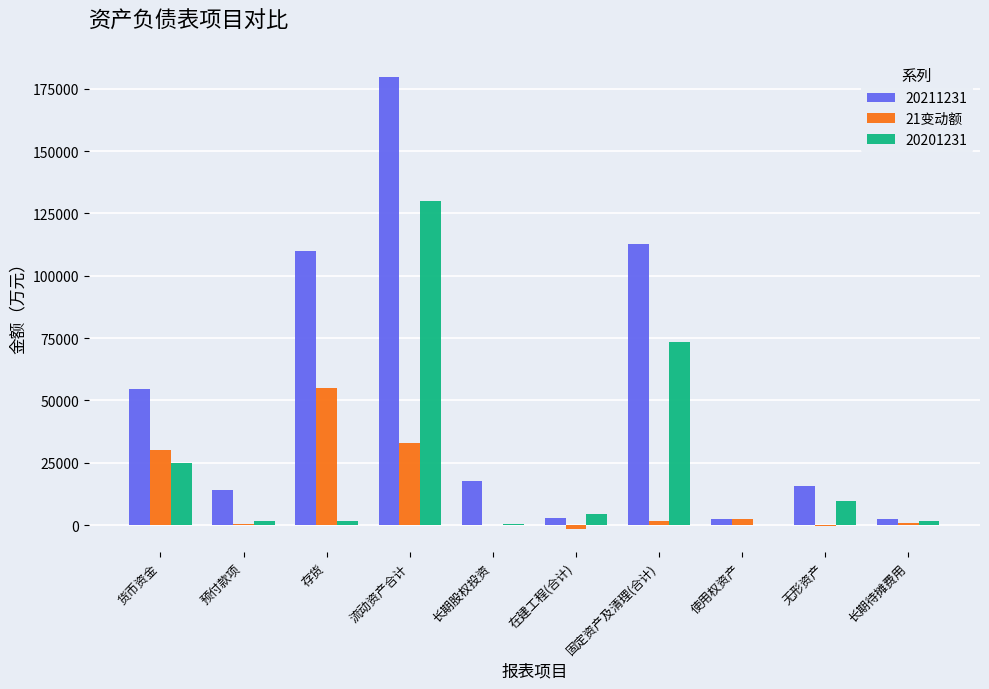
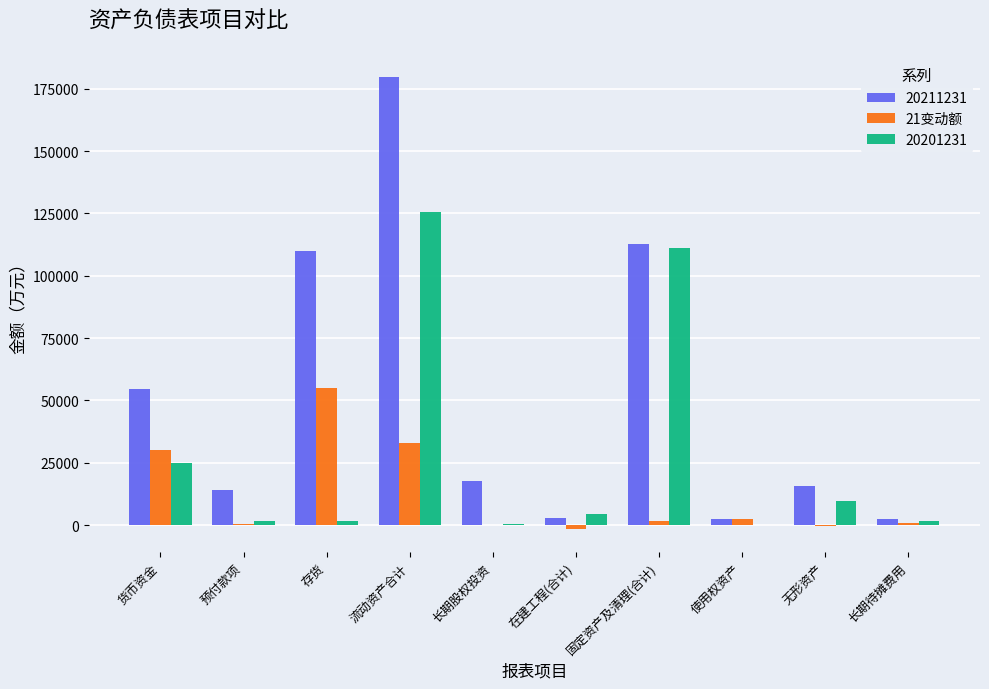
20201231, 流动资产合计: 130000 -> 126000
20201231, 固定资产及清理(合计): 73000 -> 111000
